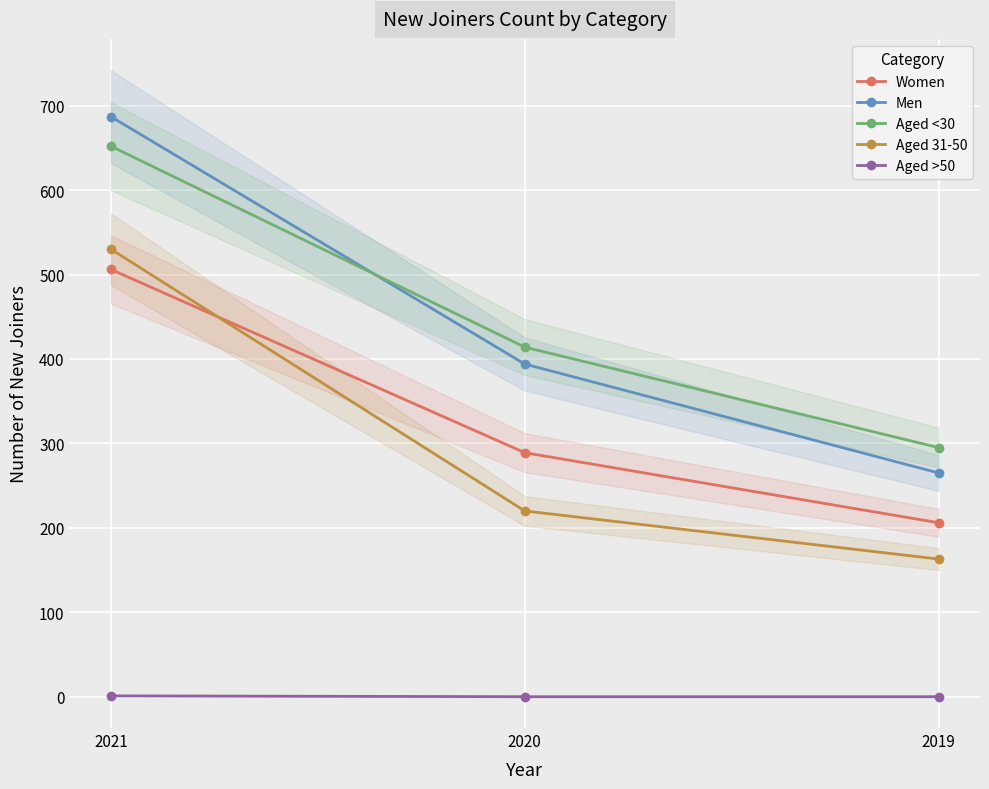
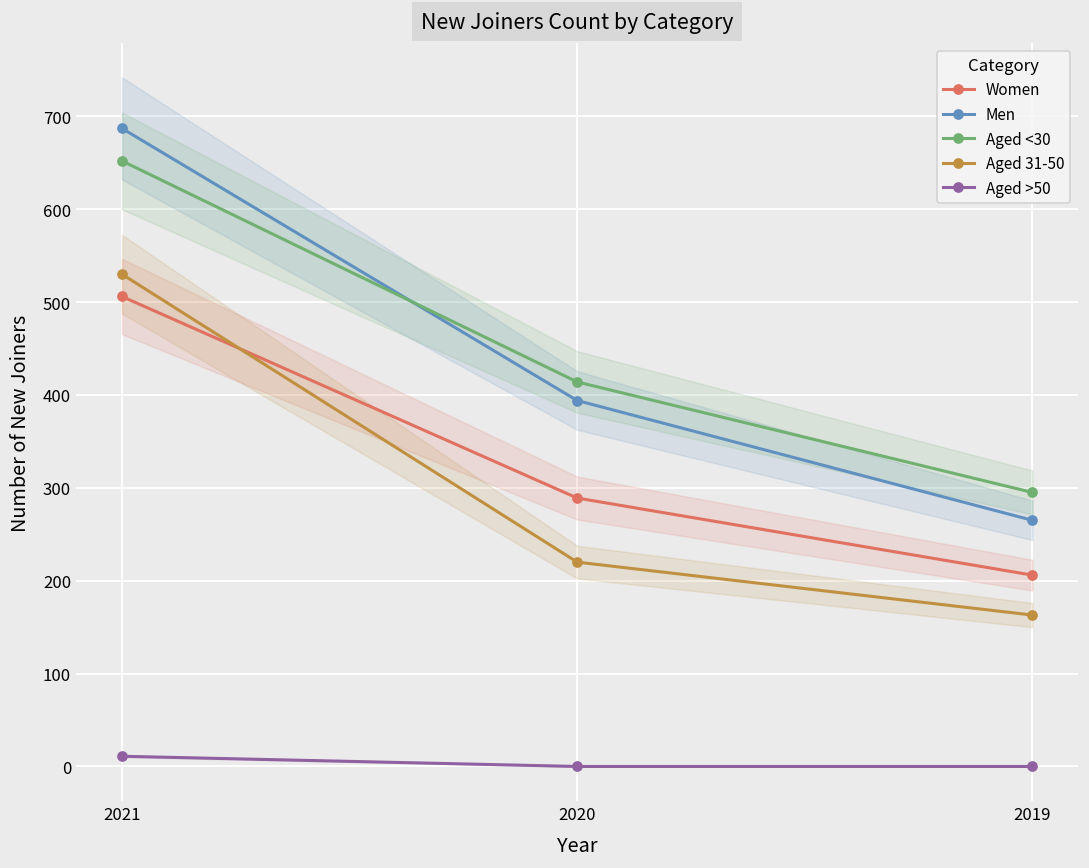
Aged >50, 2021: 0 -> 10
